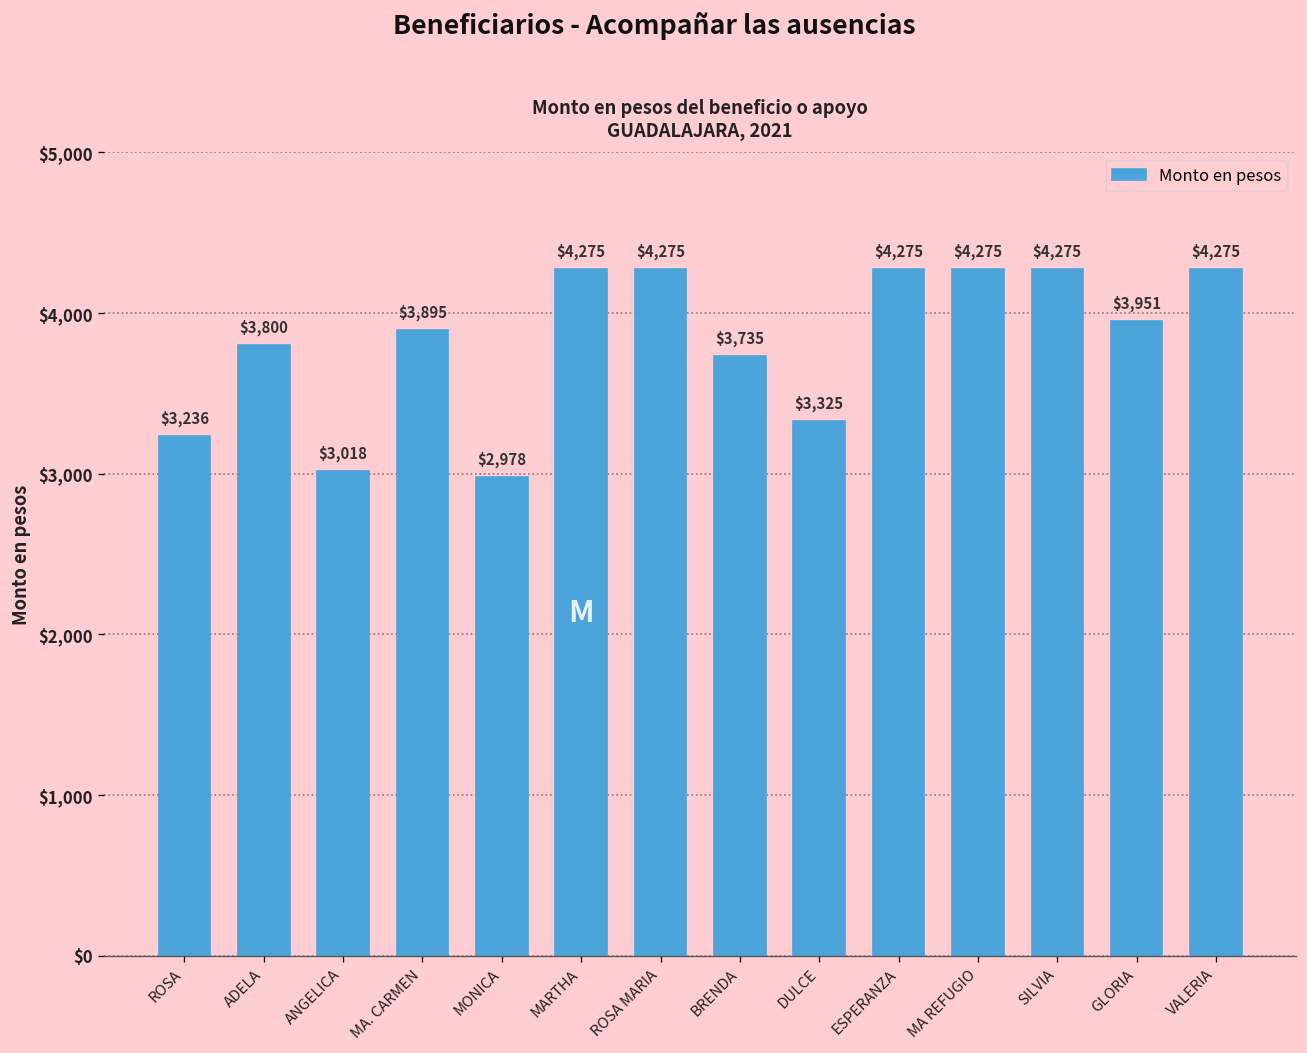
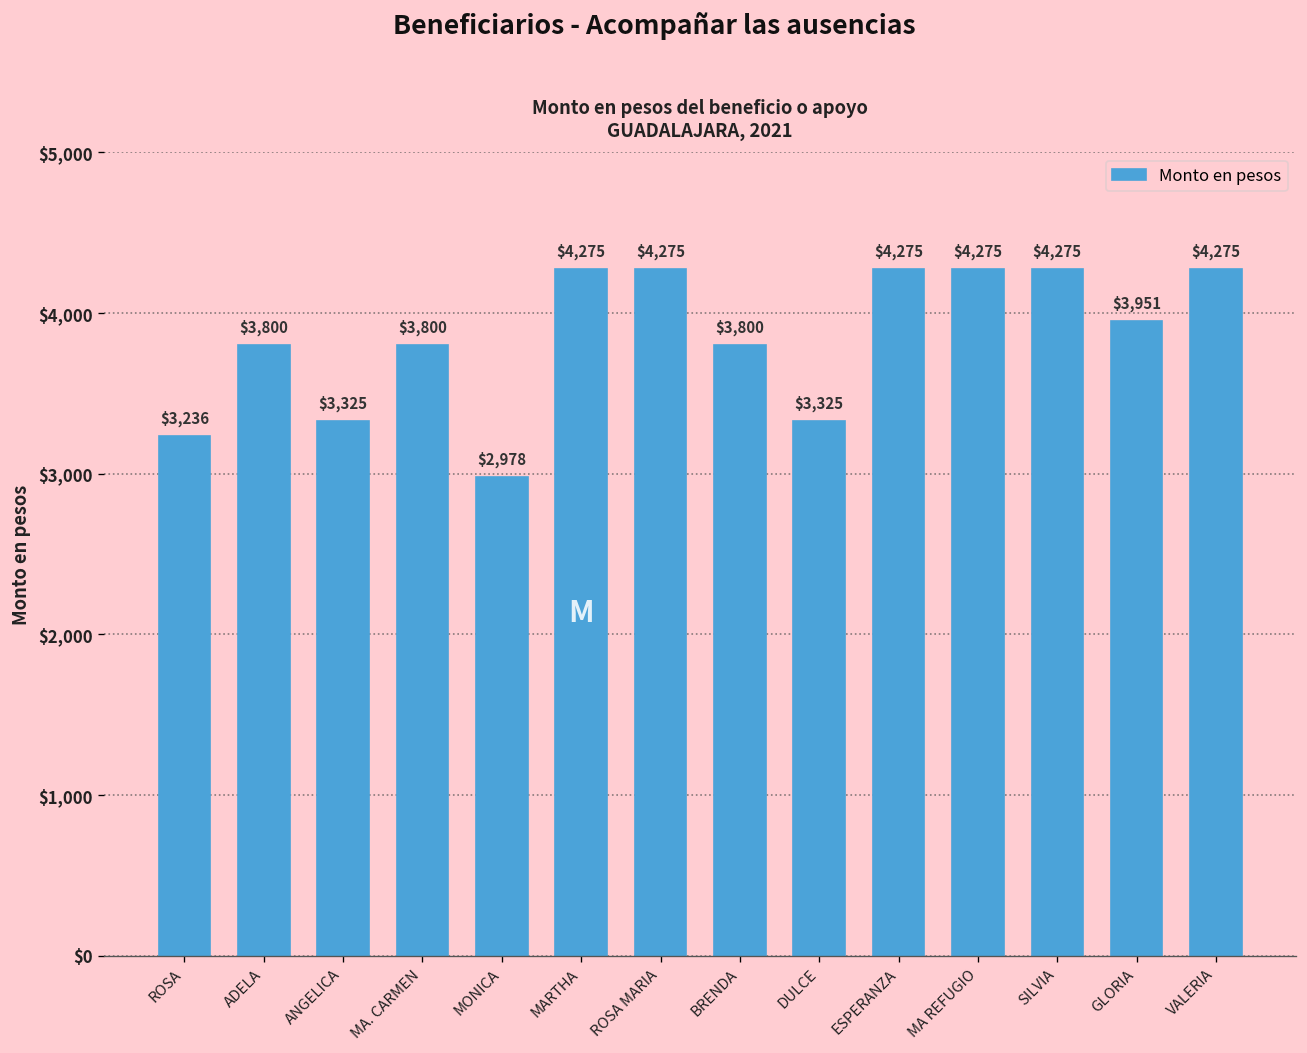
ANGELICA: $3,018 -> $3,325
MA. CARMEN: $3,895 -> $3,800
BRENDA: $3,735 -> $3,800
